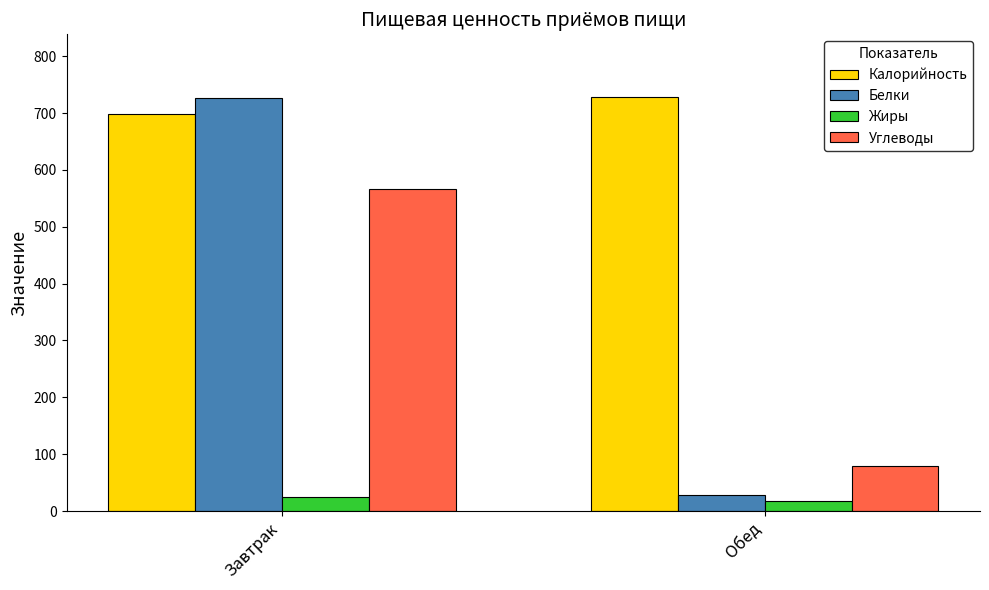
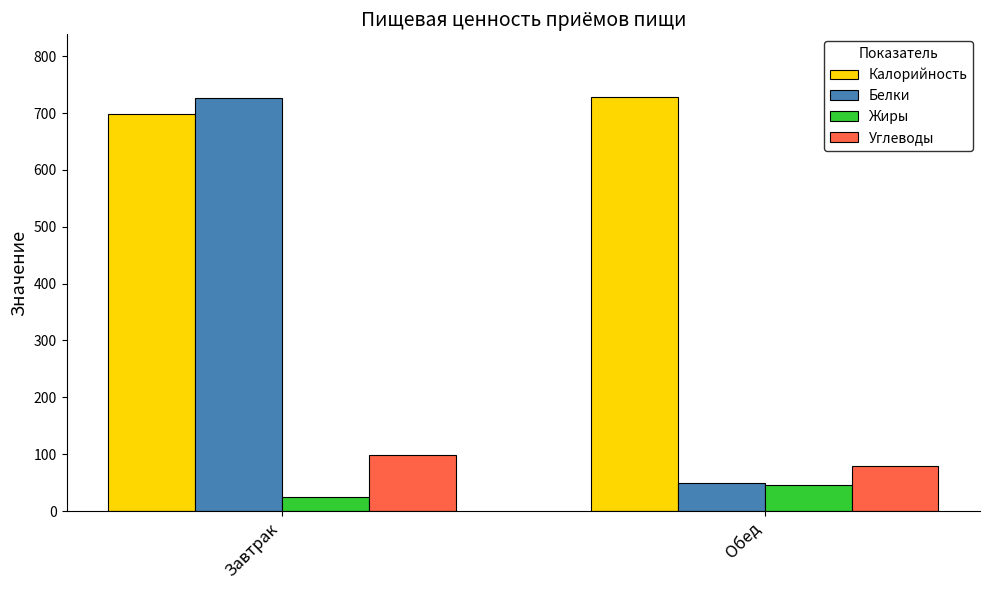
Углеводы, Завтрак: 570 -> 100
Белки, Обед: 30 -> 50
Жиры, Обед: 20 -> 50
